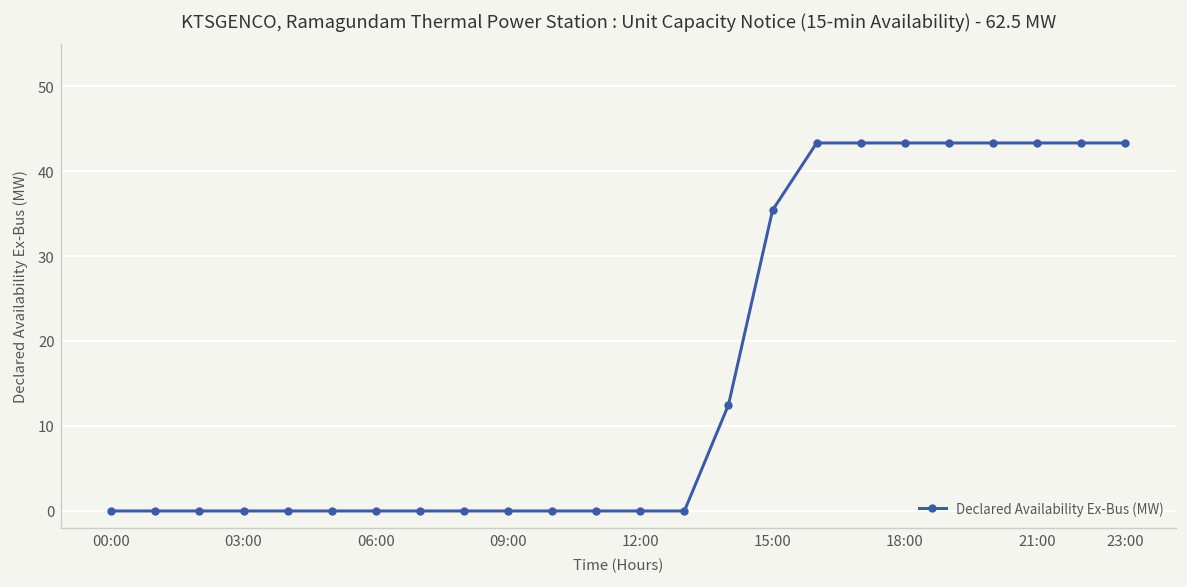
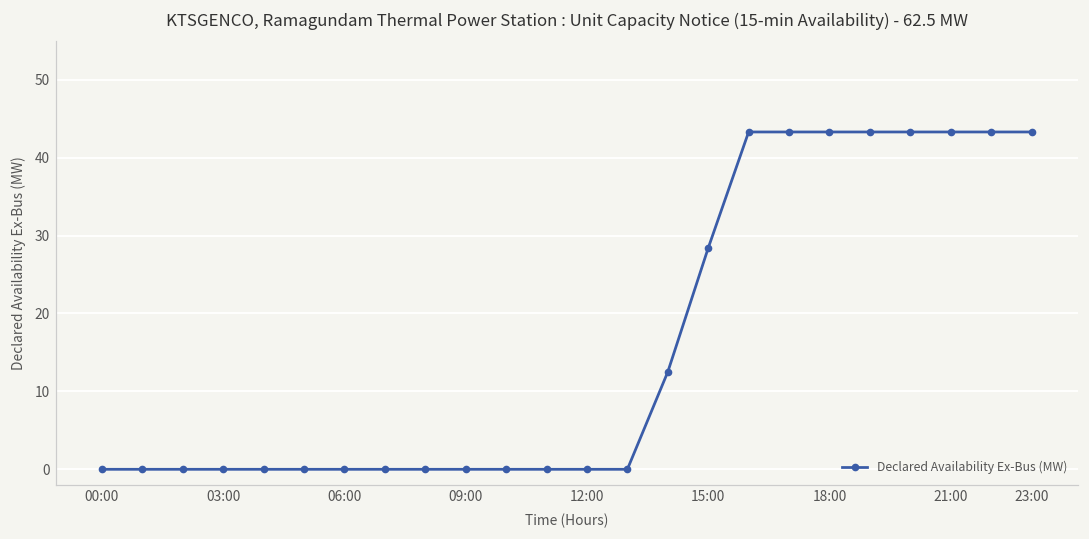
15:00: 35 -> 28
